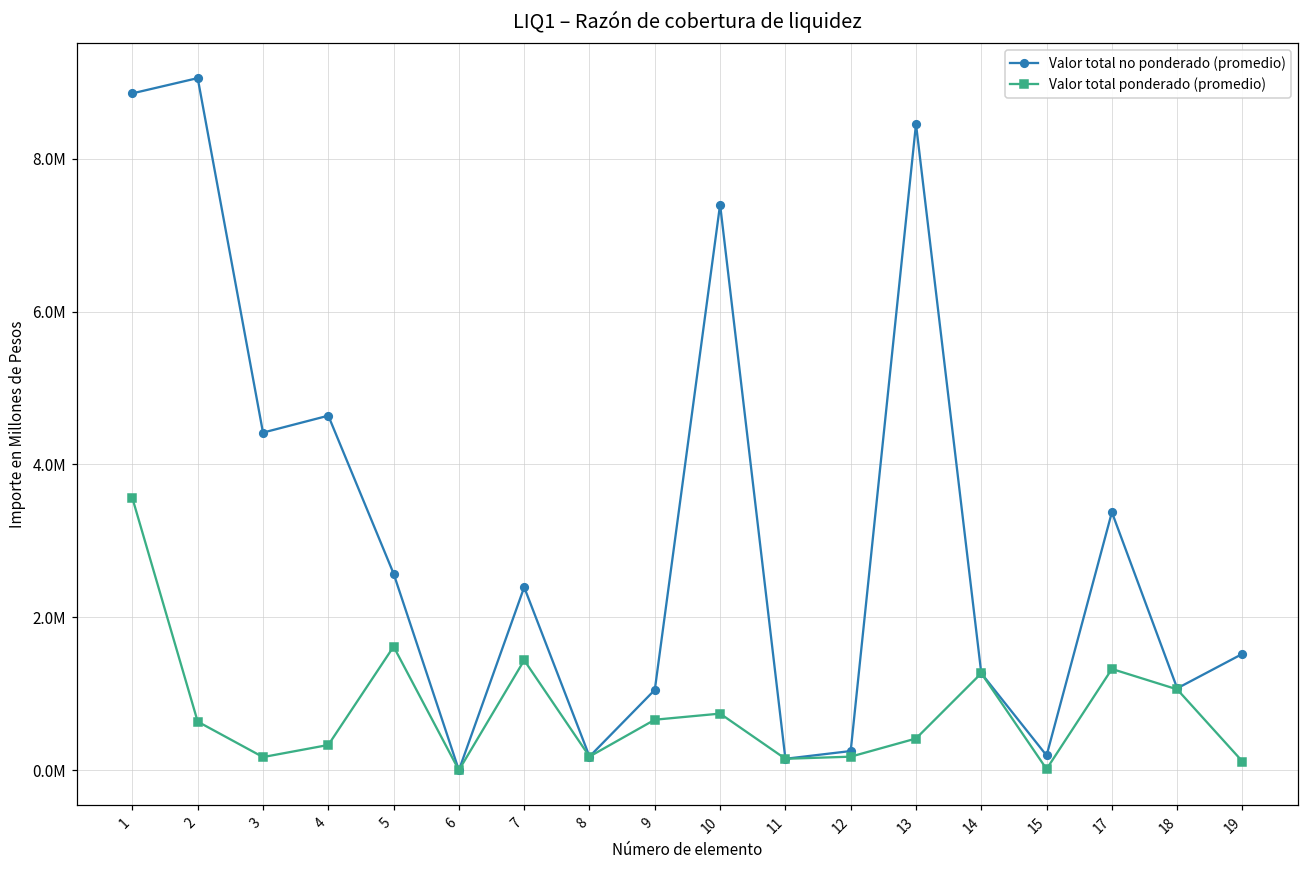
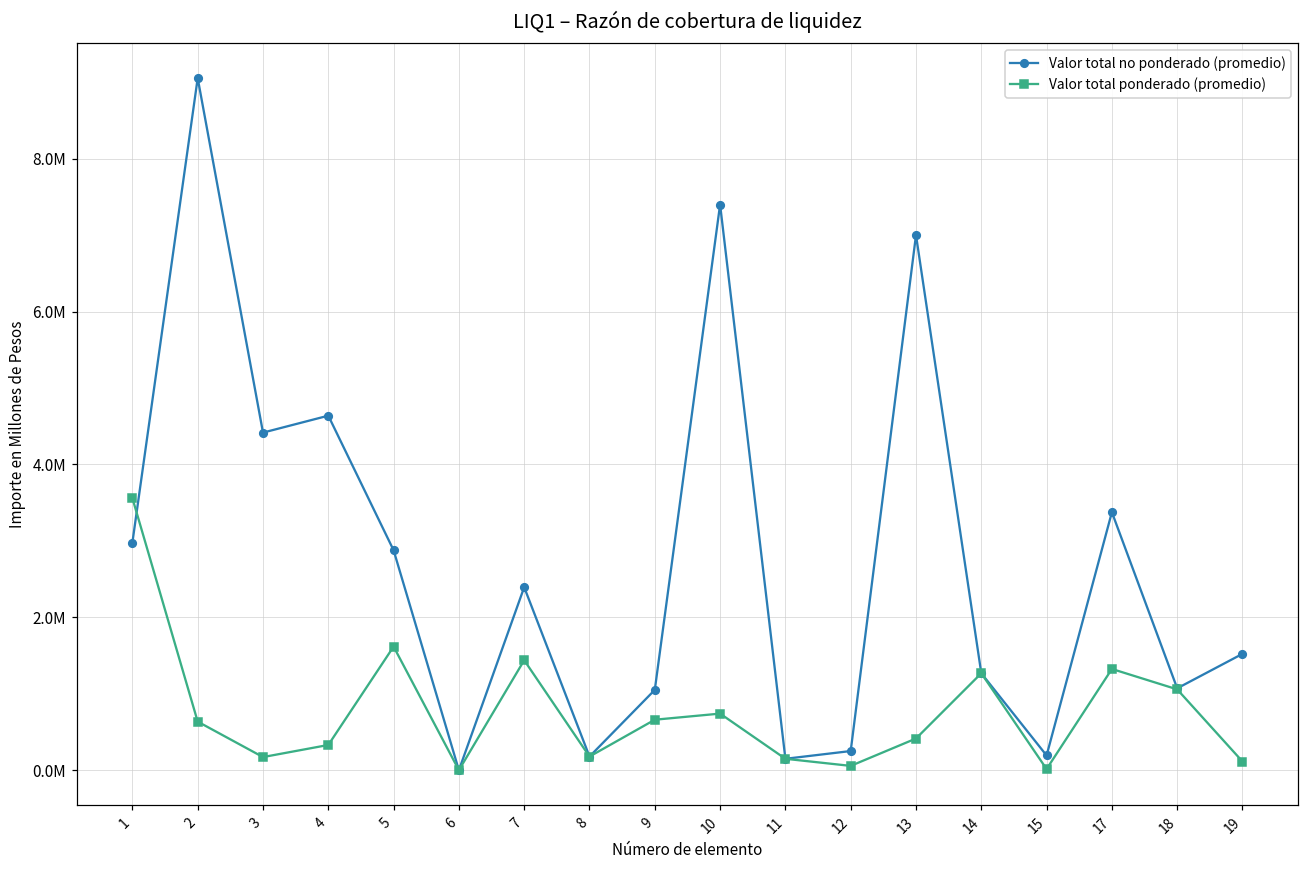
Valor total no ponderado (promedio), 1: 8900000 -> 3000000
Valor total no ponderado (promedio), 5: 2600000 -> 2900000
Valor total ponderado (promedio), 12: 200000 -> 100000
Valor total no ponderado (promedio), 13: 8500000 -> 7000000
